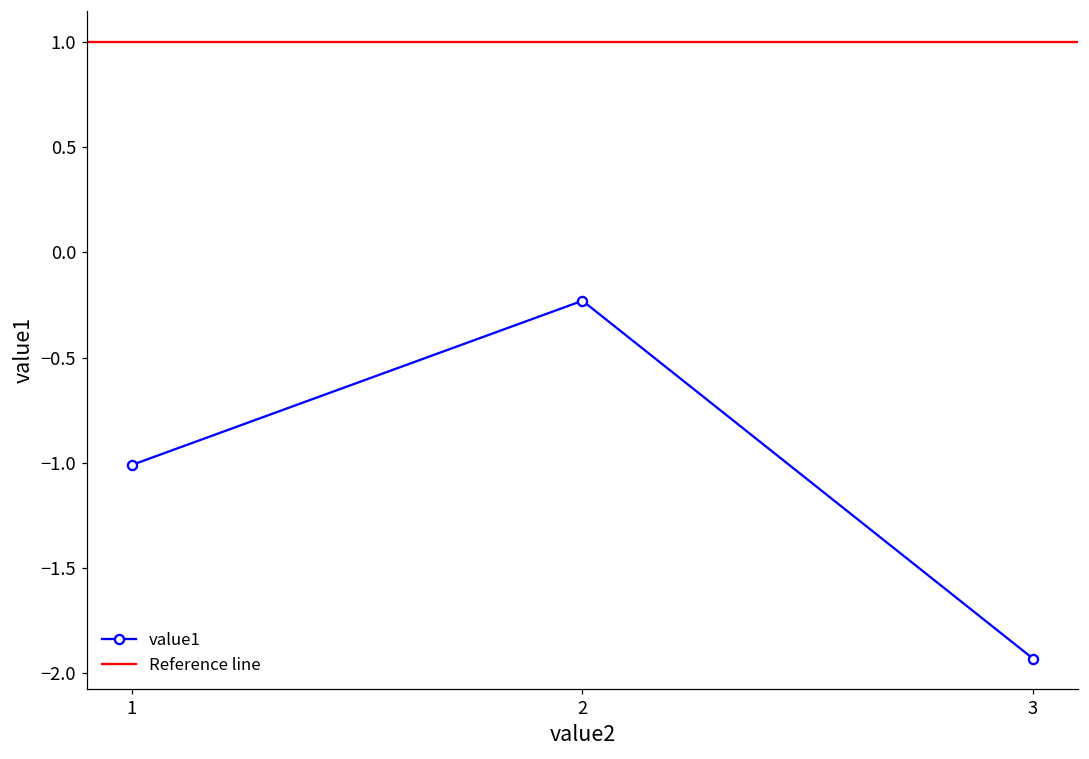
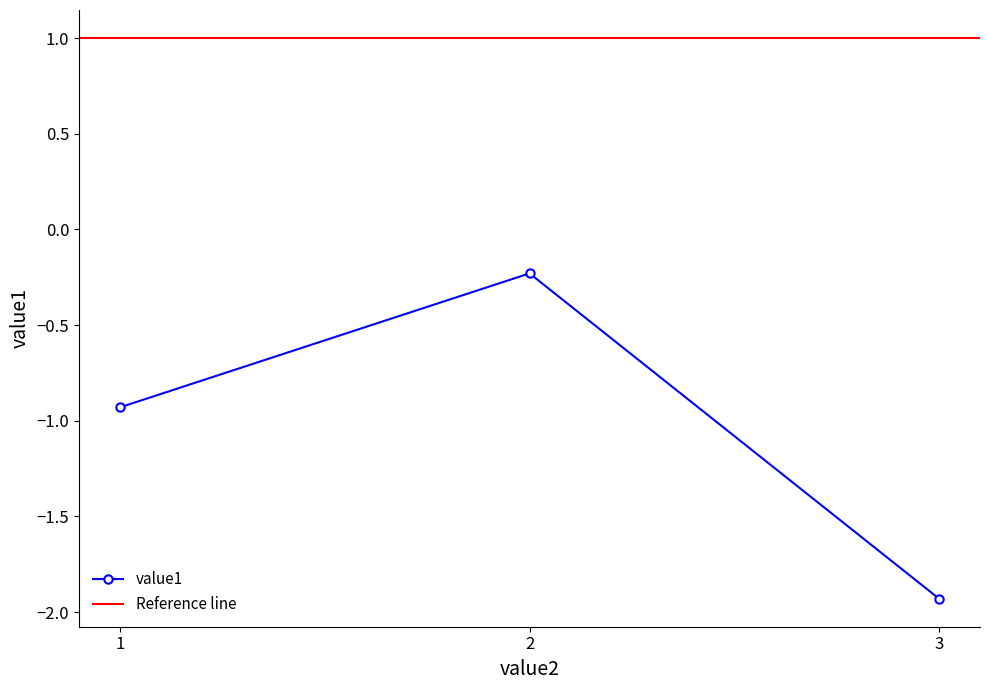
1: -1.01 -> -0.93
